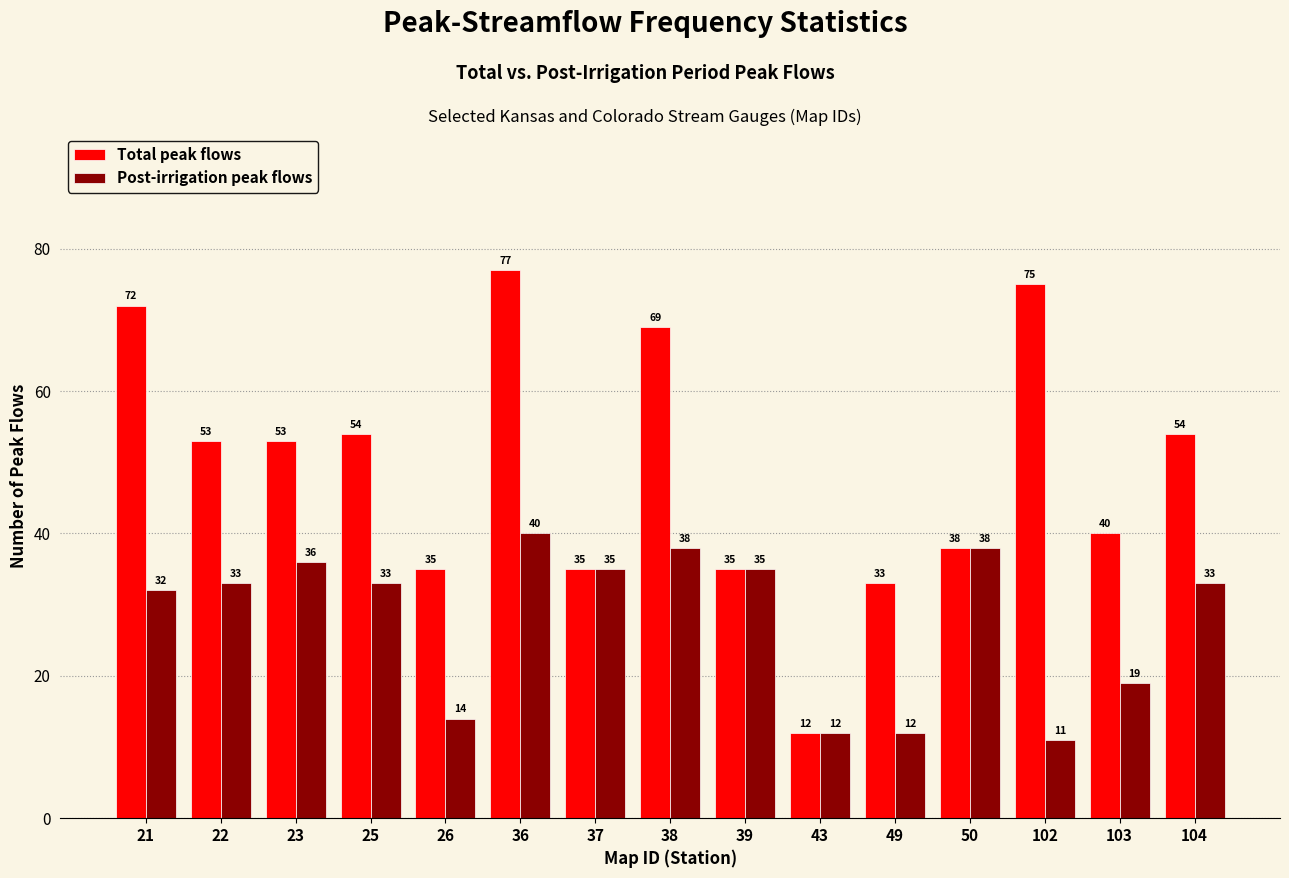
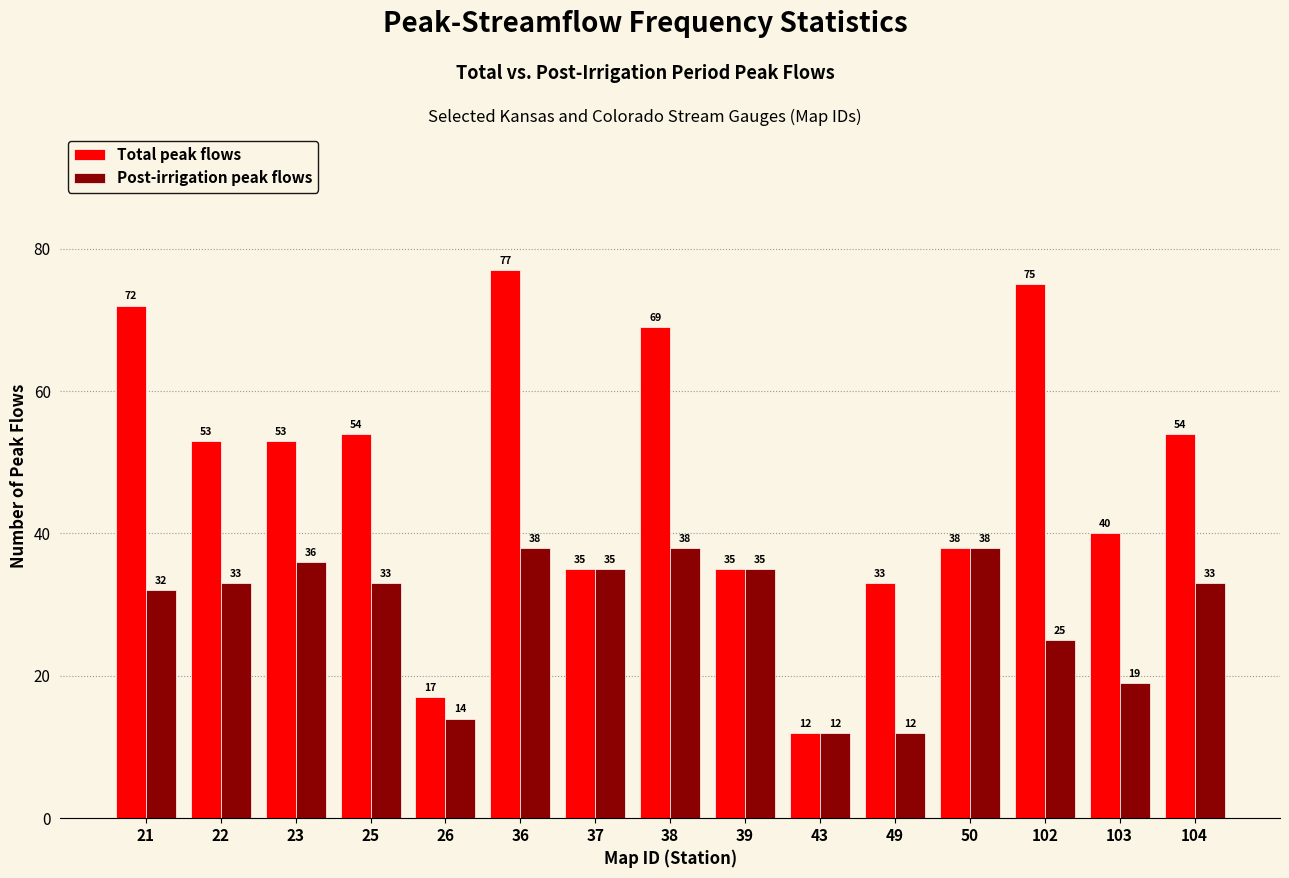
Total peak flows, 26: 35 -> 17
Post-irrigation peak flows, 36: 40 -> 38
Post-irrigation peak flows, 102: 11 -> 25
